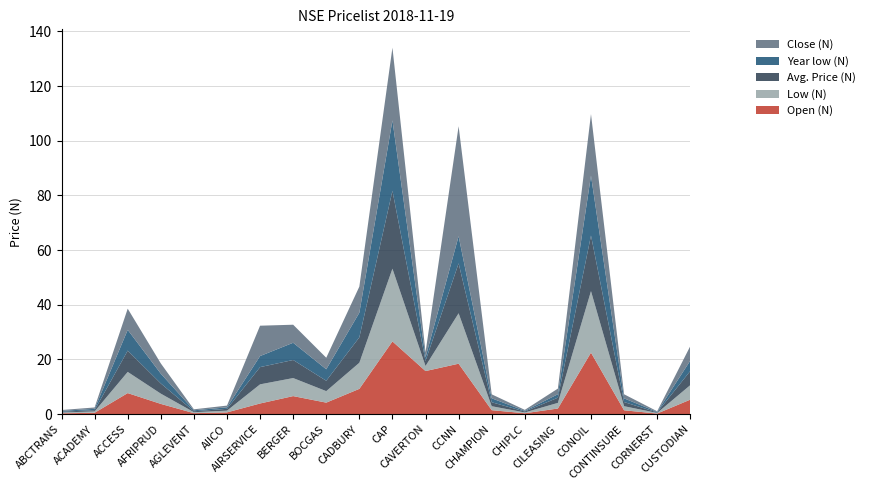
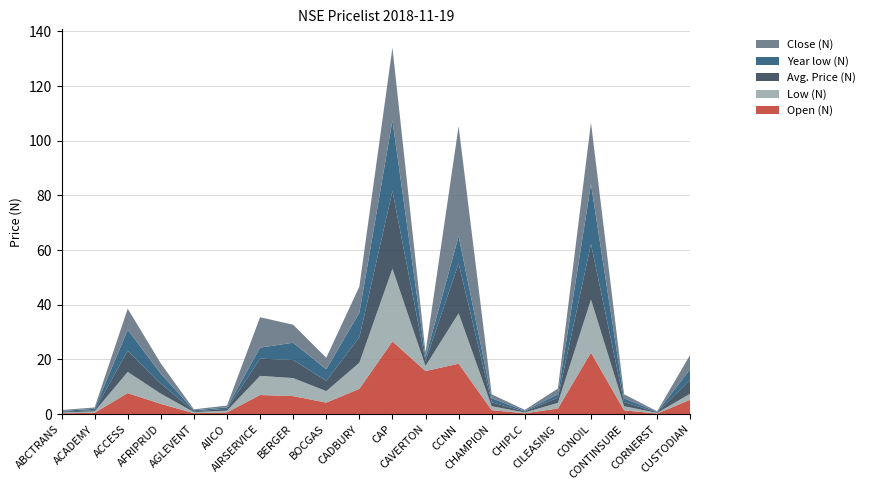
Open (N), AIRSERVICE: 4 -> 7
Low (N), CONOIL: 23 -> 19
Low (N), CUSTODIAN: 5 -> 2
